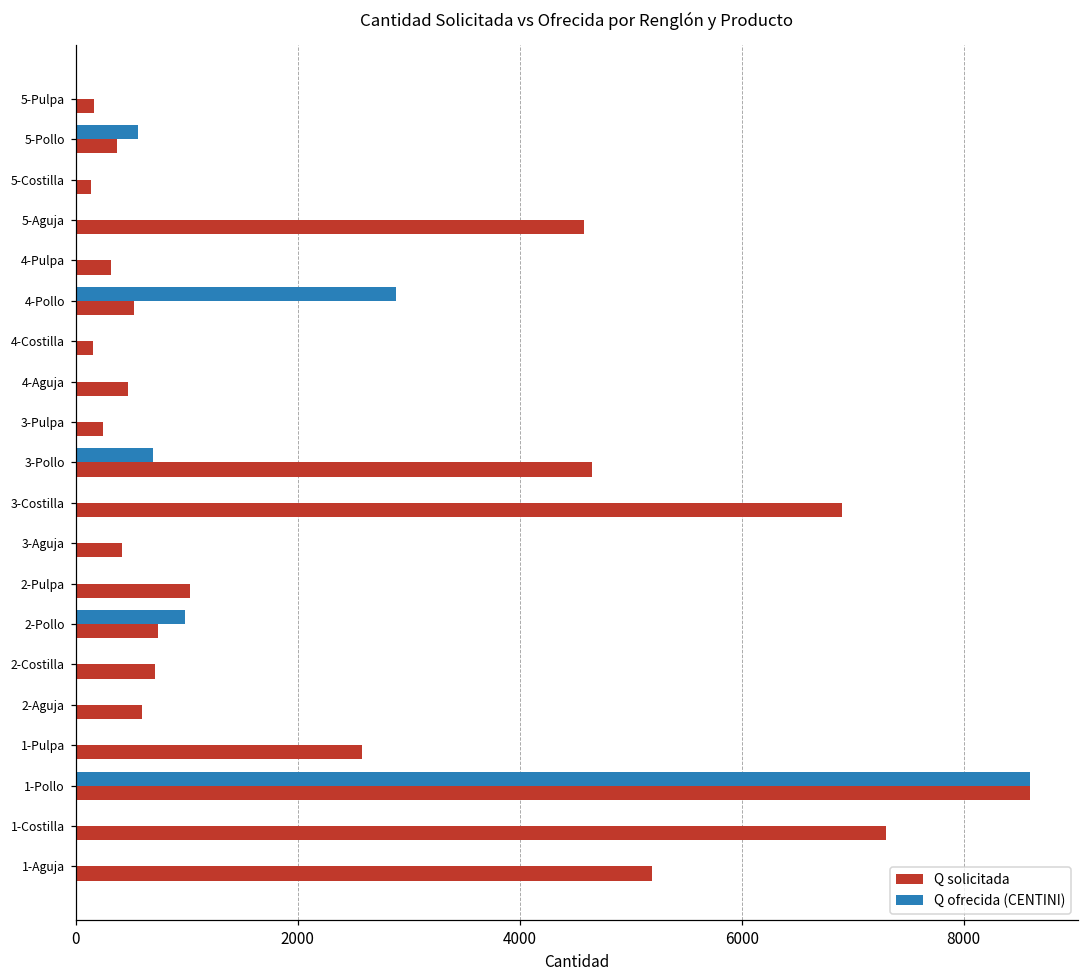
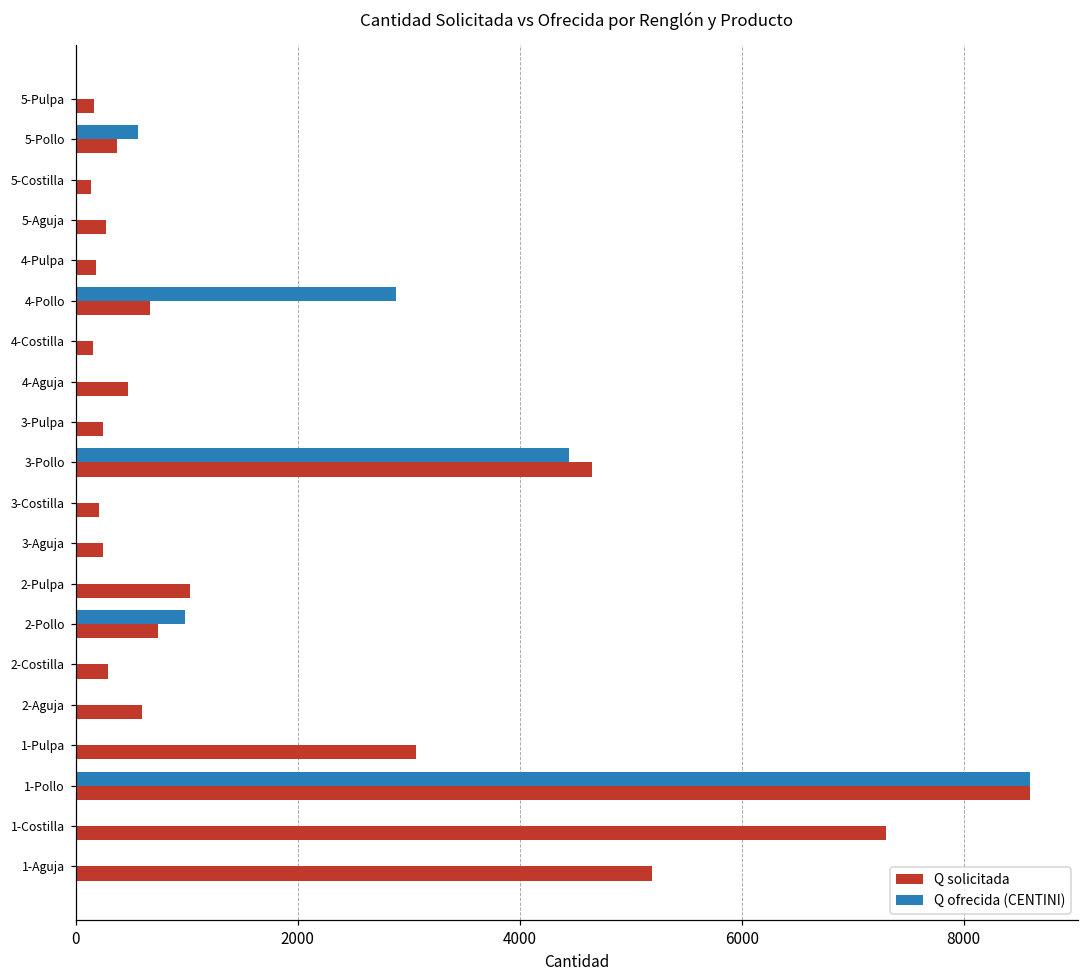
Q solicitada, 5-Aguja: 4580 -> 280
Q solicitada, 4-Pulpa: 320 -> 190
Q solicitada, 4-Pollo: 530 -> 670
Q ofrecida (CENTINI), 3-Pollo: 700 -> 4450
Q solicitada, 3-Costilla: 6910 -> 210
Q solicitada, 3-Aguja: 420 -> 250
Q solicitada, 2-Costilla: 720 -> 290
Q solicitada, 1-Pulpa: 2580 -> 3070
